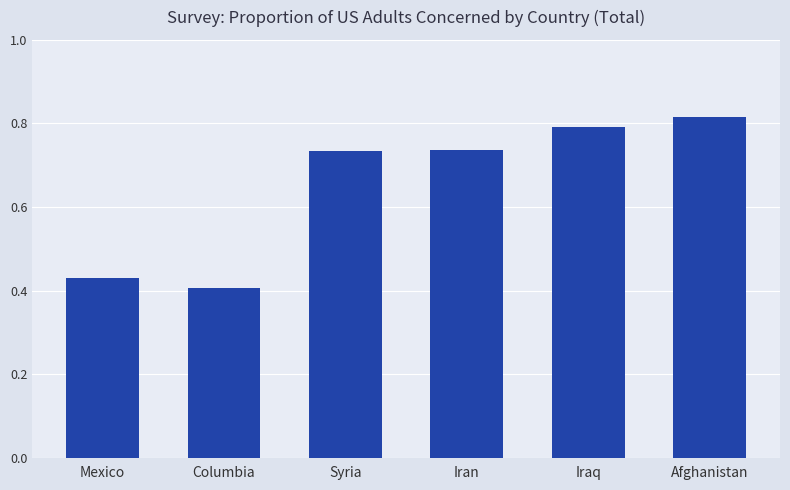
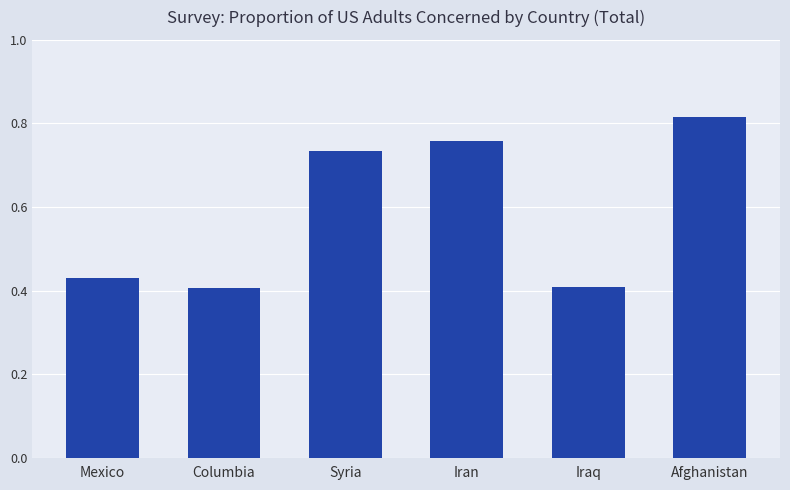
Iran: 0.74 -> 0.76
Iraq: 0.79 -> 0.41
